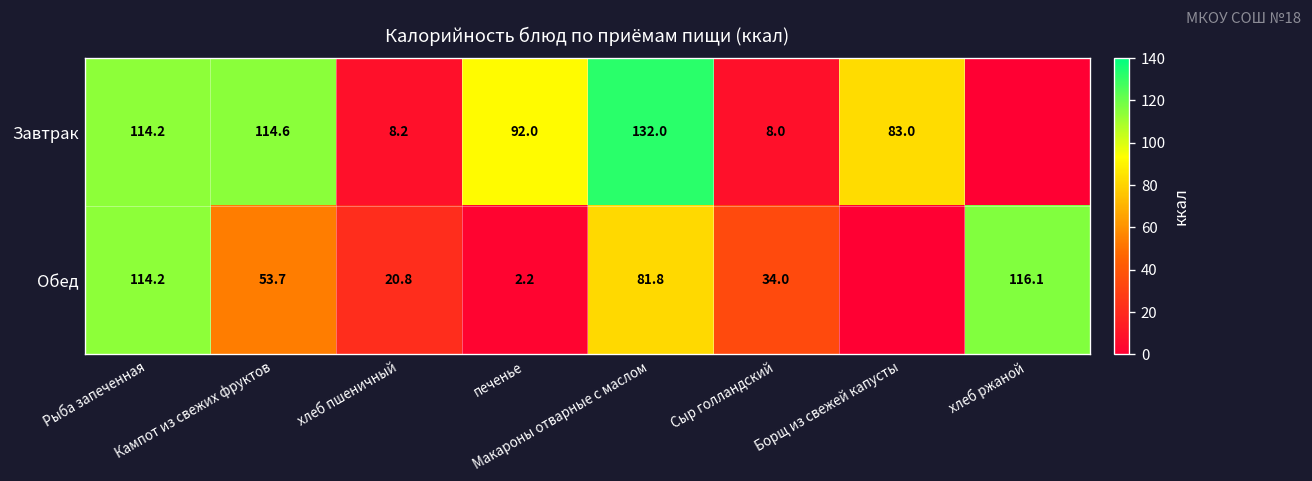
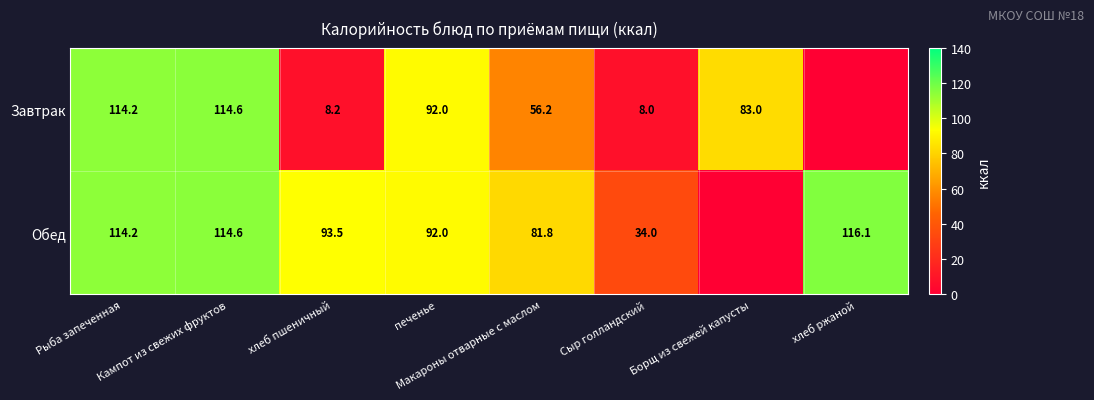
Завтрак, Макароны отварные с маслом: 132.0 -> 56.2
Обед, Кампот из свежих фруктов: 53.7 -> 114.6
Обед, хлеб пшеничный: 20.8 -> 93.5
Обед, печенье: 2.2 -> 92.0
